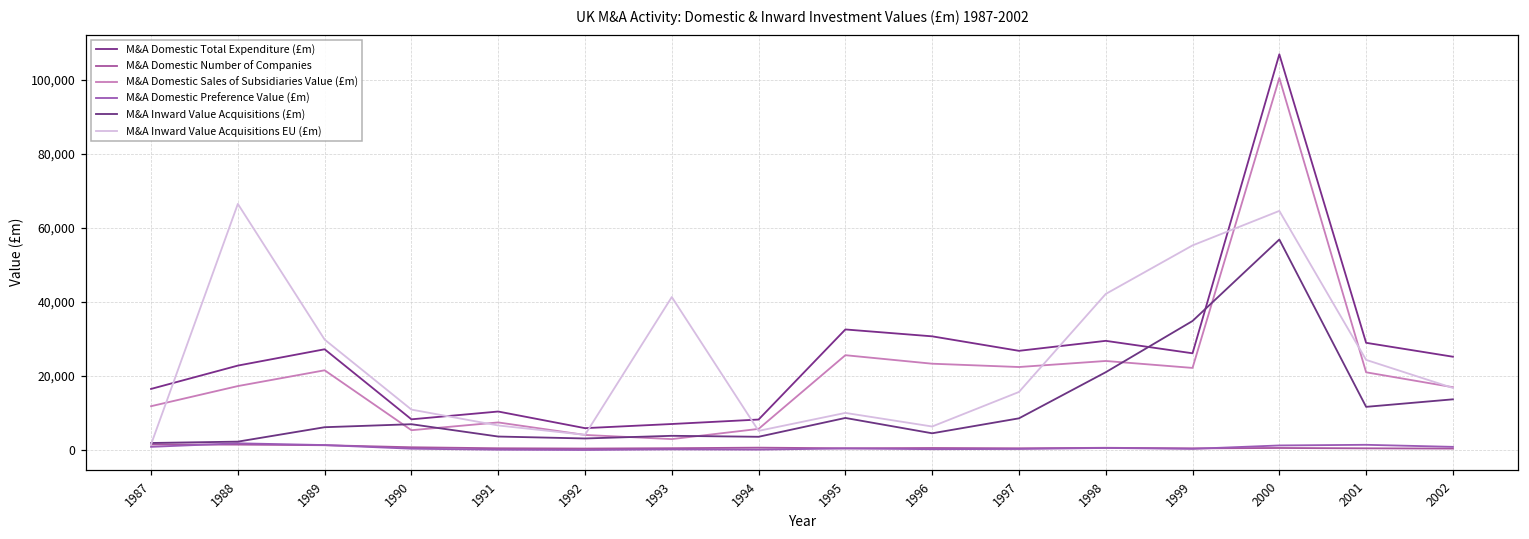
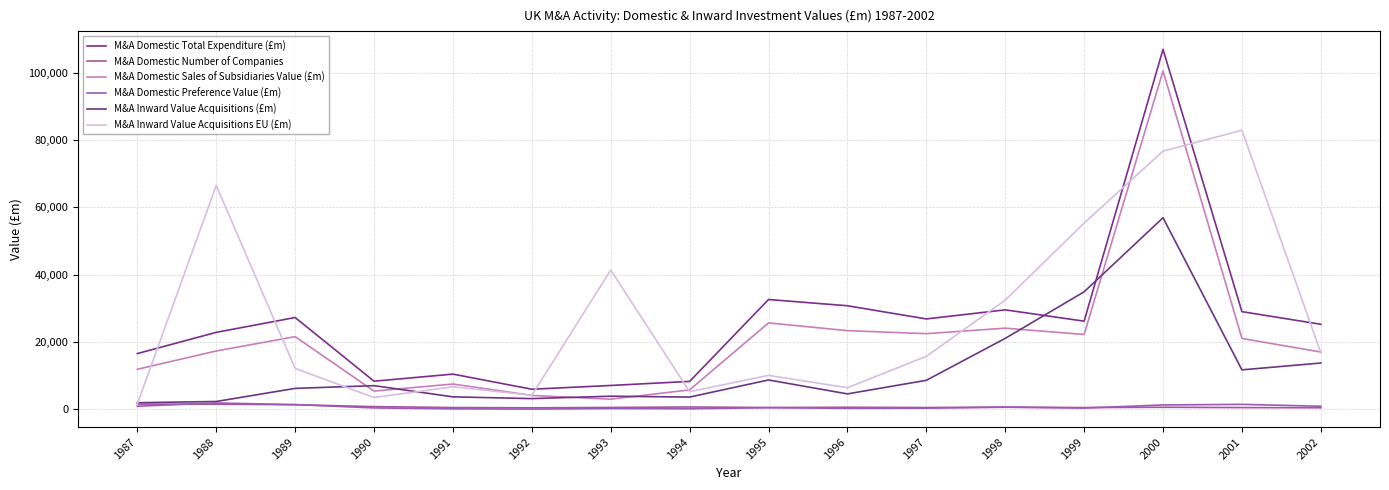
M&A Inward Value Acquisitions EU (£m), 1989: 30,000 -> 12,000
M&A Inward Value Acquisitions EU (£m), 1990: 11,000 -> 3,000
M&A Inward Value Acquisitions EU (£m), 1998: 42,000 -> 32,000
M&A Inward Value Acquisitions EU (£m), 2000: 65,000 -> 77,000
M&A Inward Value Acquisitions EU (£m), 2001: 24,000 -> 83,000
